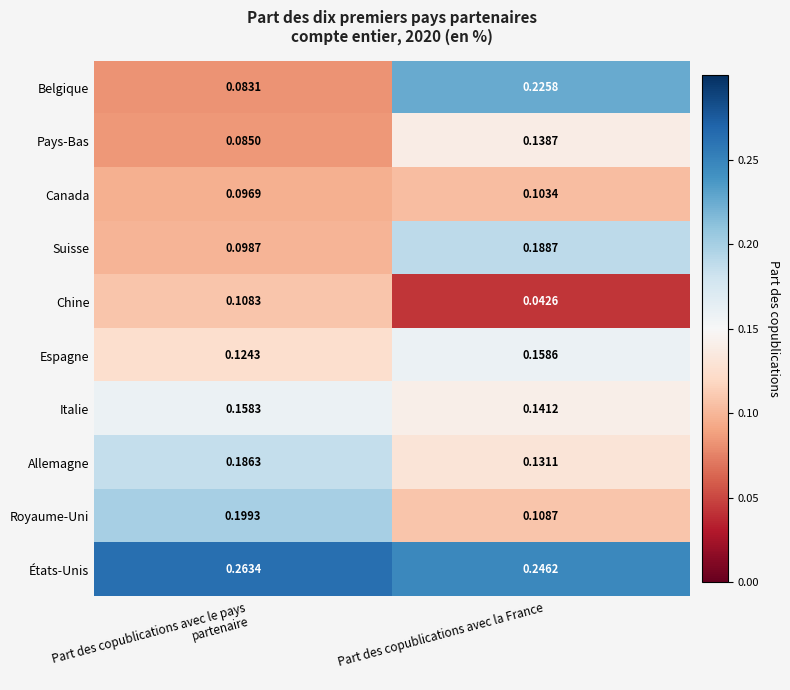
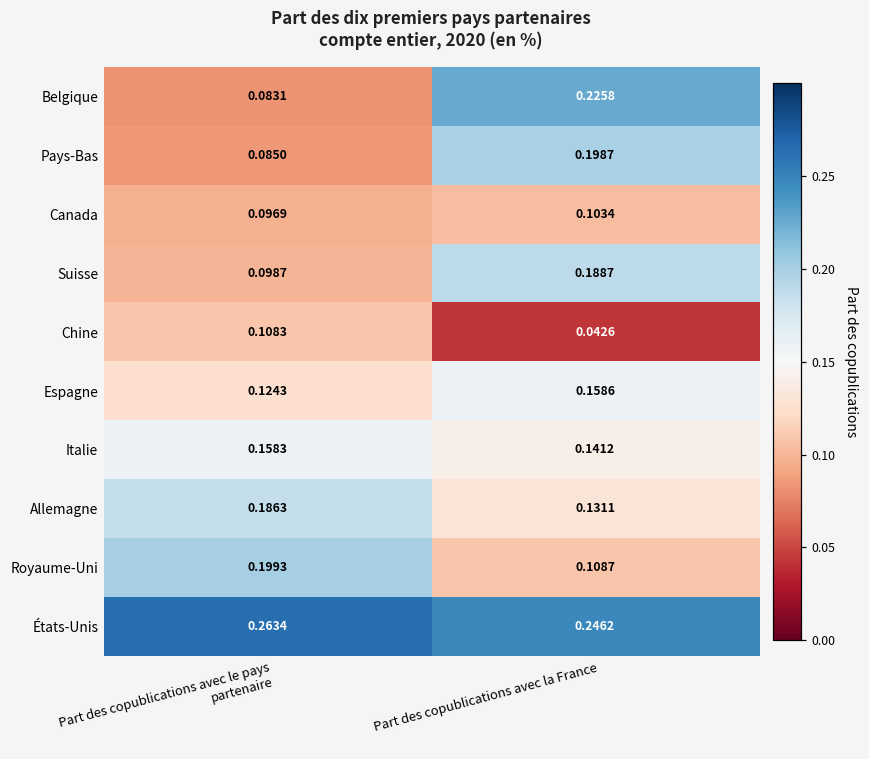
Pays-Bas, Part des copublications avec la France: 0.1387 -> 0.1987
